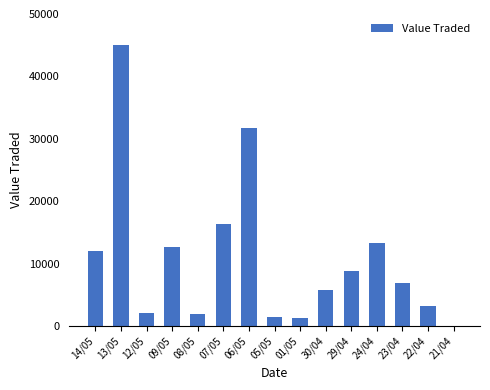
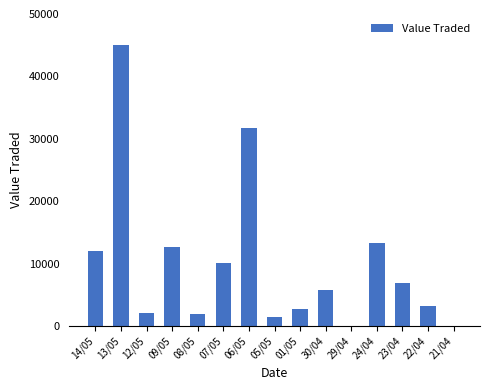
07/05: 16000 -> 10000
01/05: 1000 -> 3000
29/04: 9000 -> 0
